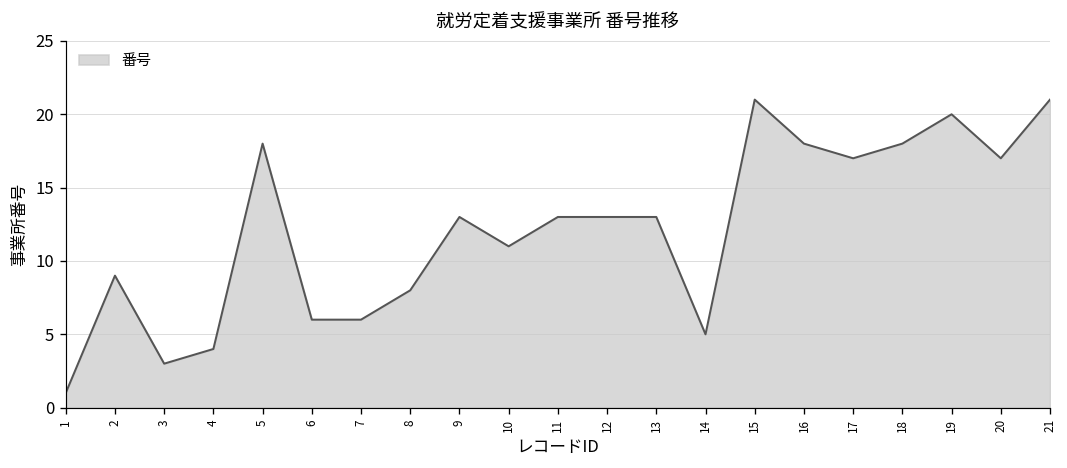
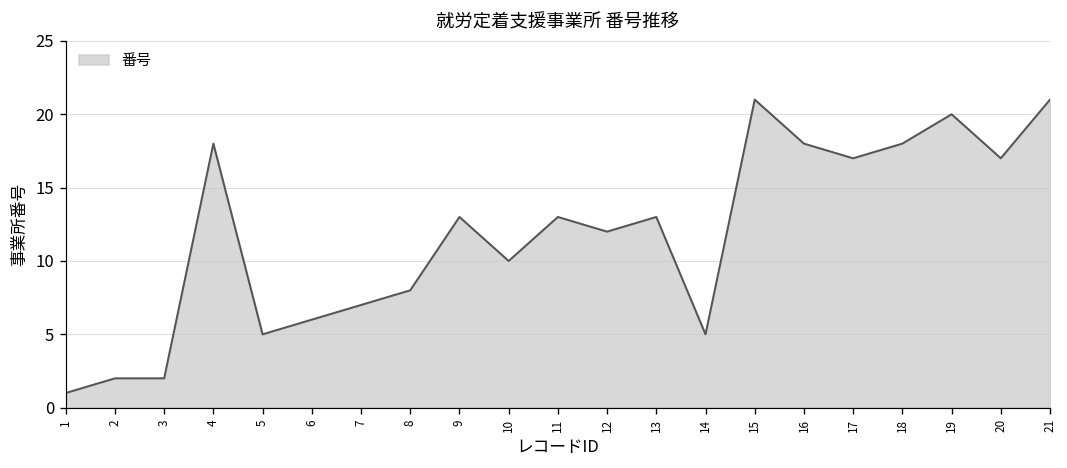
2: 9 -> 2
3: 3 -> 2
4: 4 -> 18
5: 18 -> 5
7: 6 -> 7
10: 11 -> 10
12: 13 -> 12
